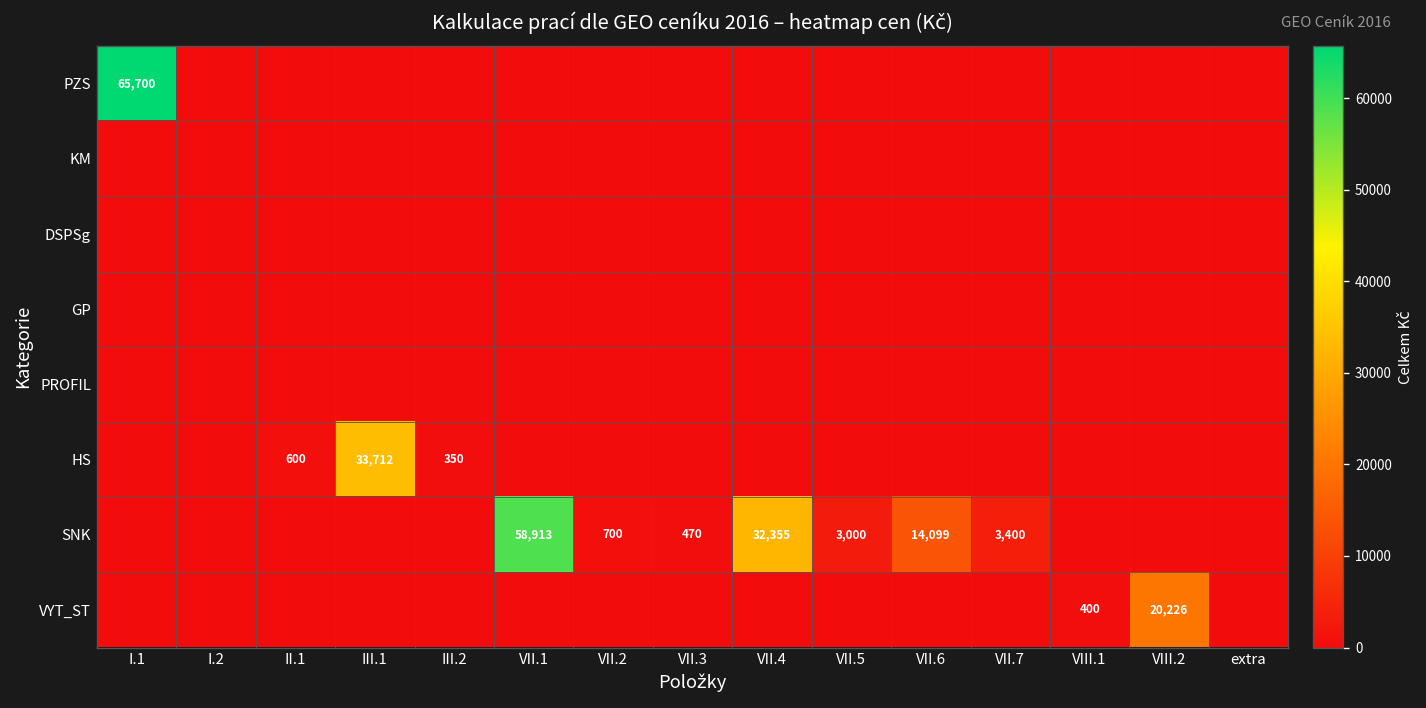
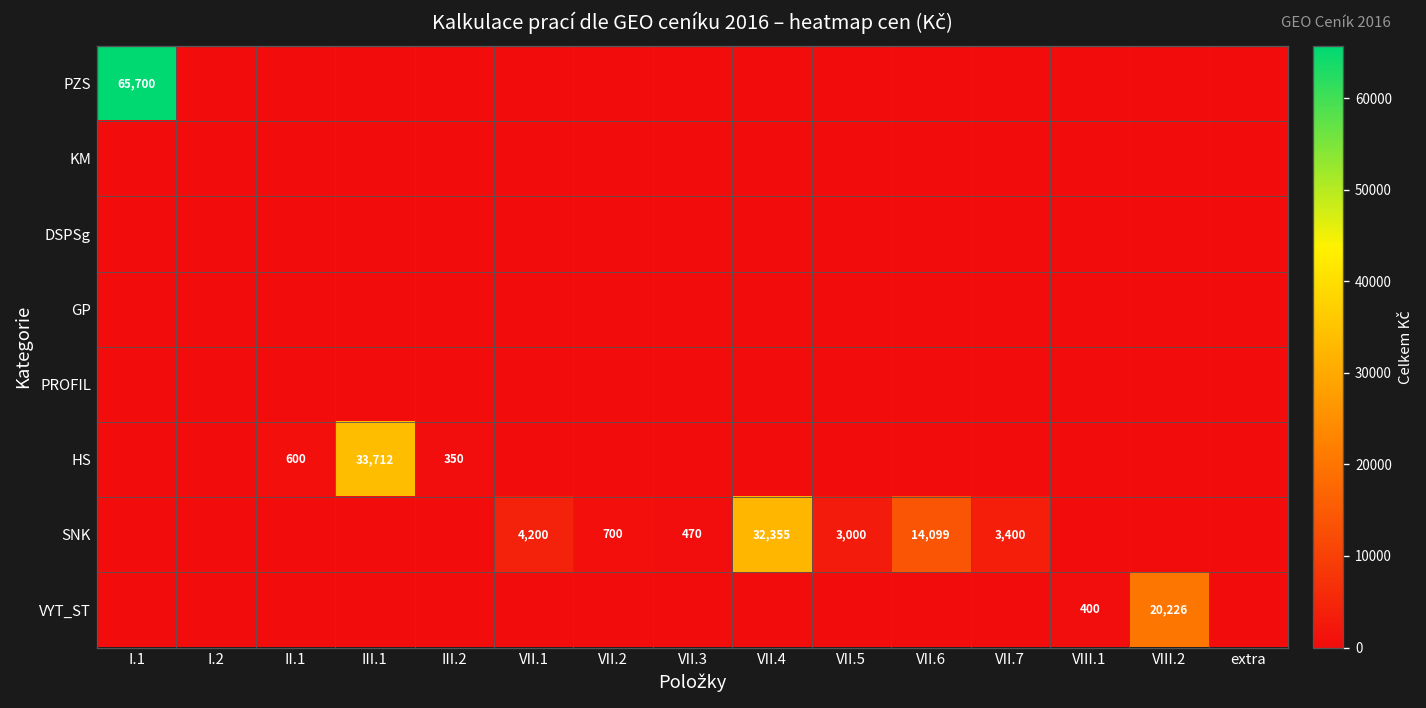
SNK, VII.1: 58,913 -> 4,200
